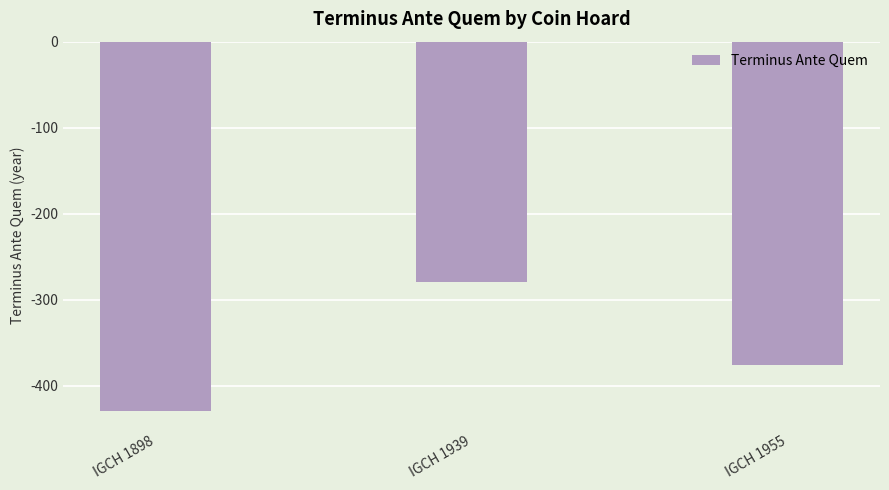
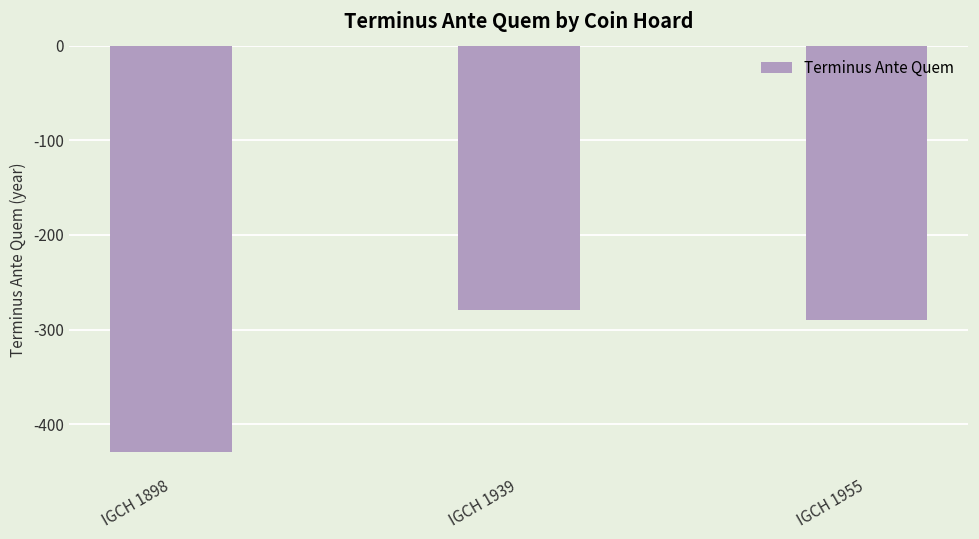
IGCH 1955: -380 -> -290
